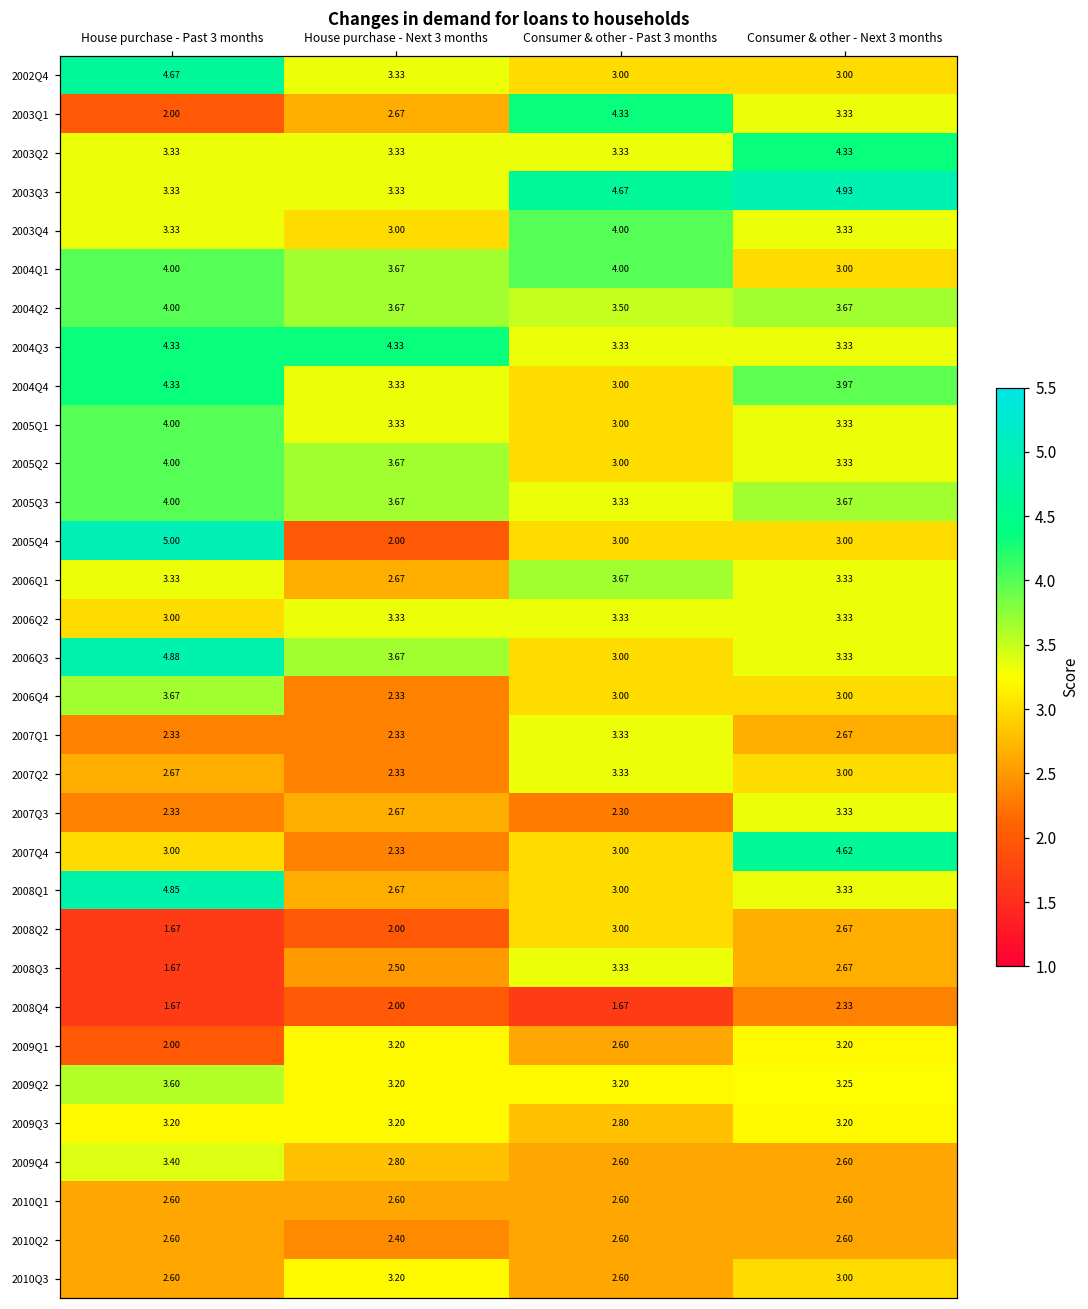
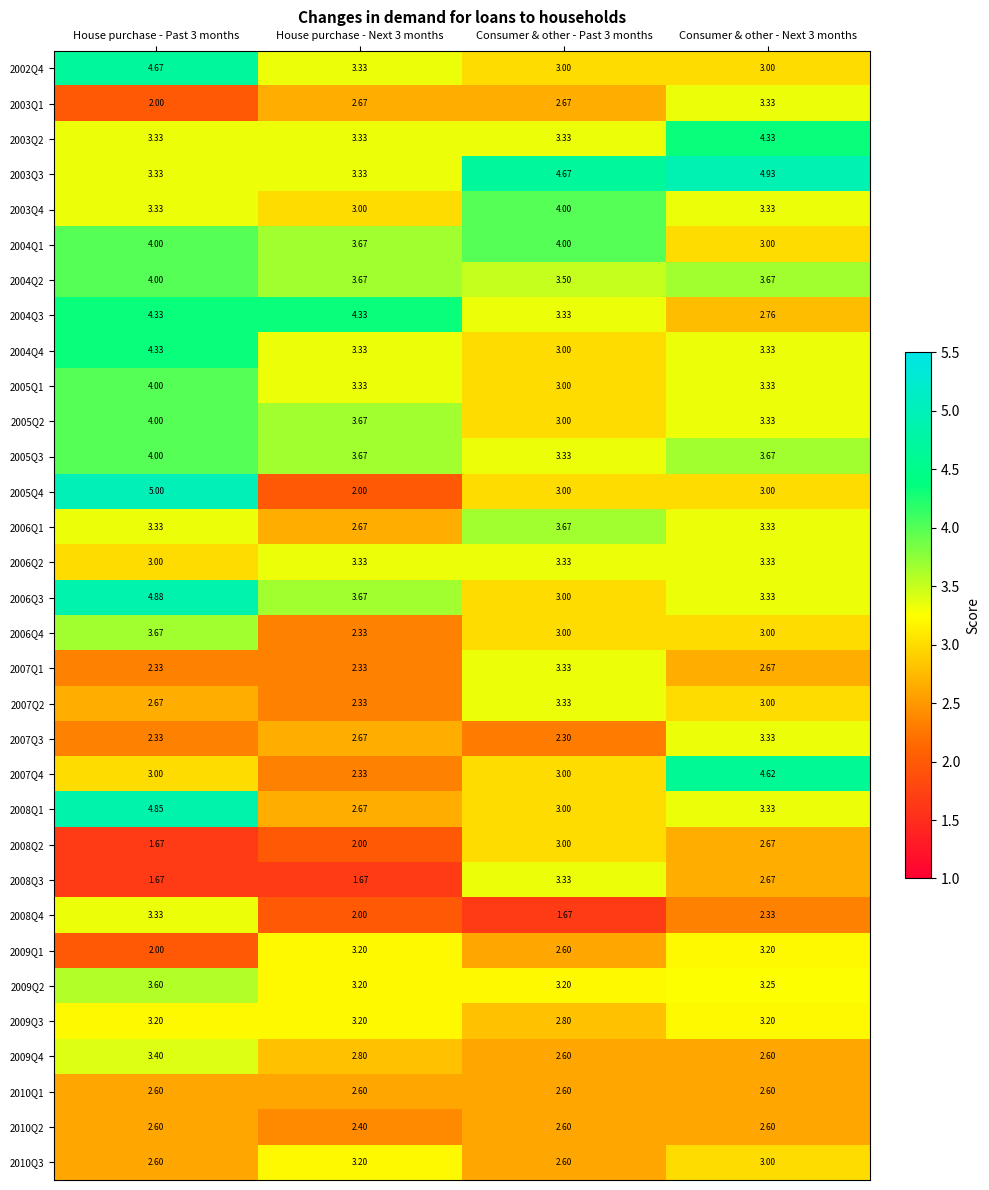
2003Q1, Consumer & other - Past 3 months: 4.33 -> 2.67
2004Q3, Consumer & other - Next 3 months: 3.33 -> 2.76
2004Q4, Consumer & other - Next 3 months: 3.97 -> 3.33
2008Q3, House purchase - Next 3 months: 2.50 -> 1.67
2008Q4, House purchase - Past 3 months: 1.67 -> 3.33
